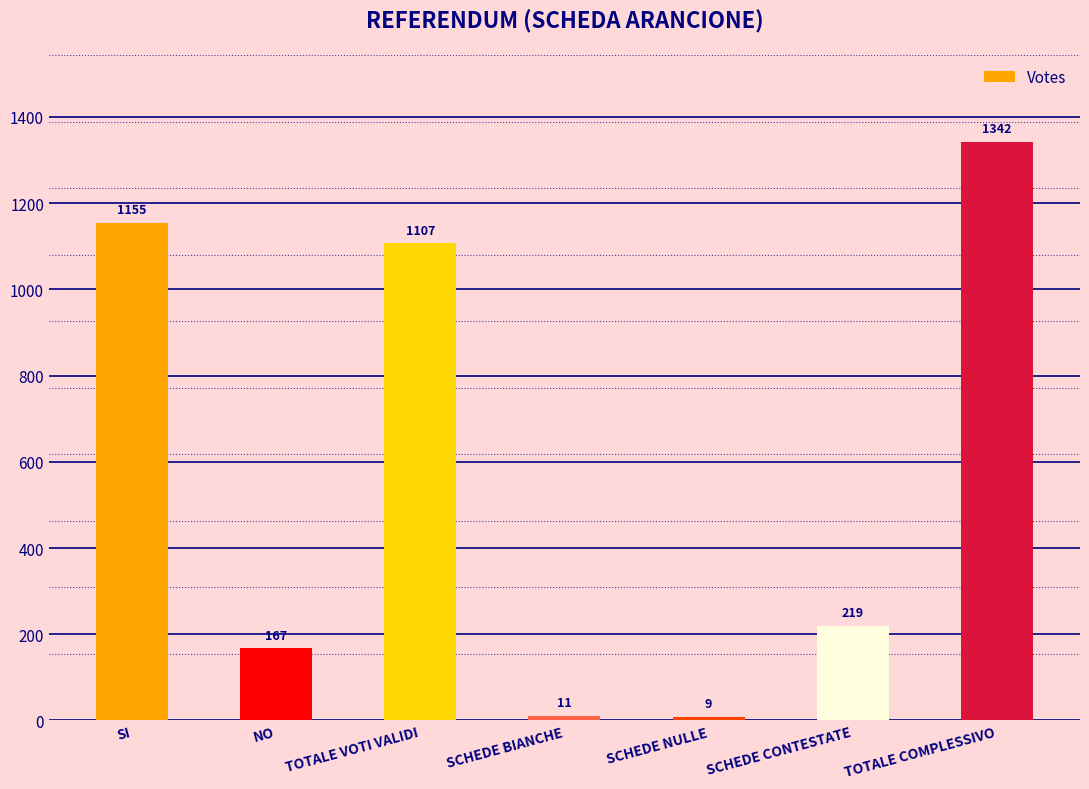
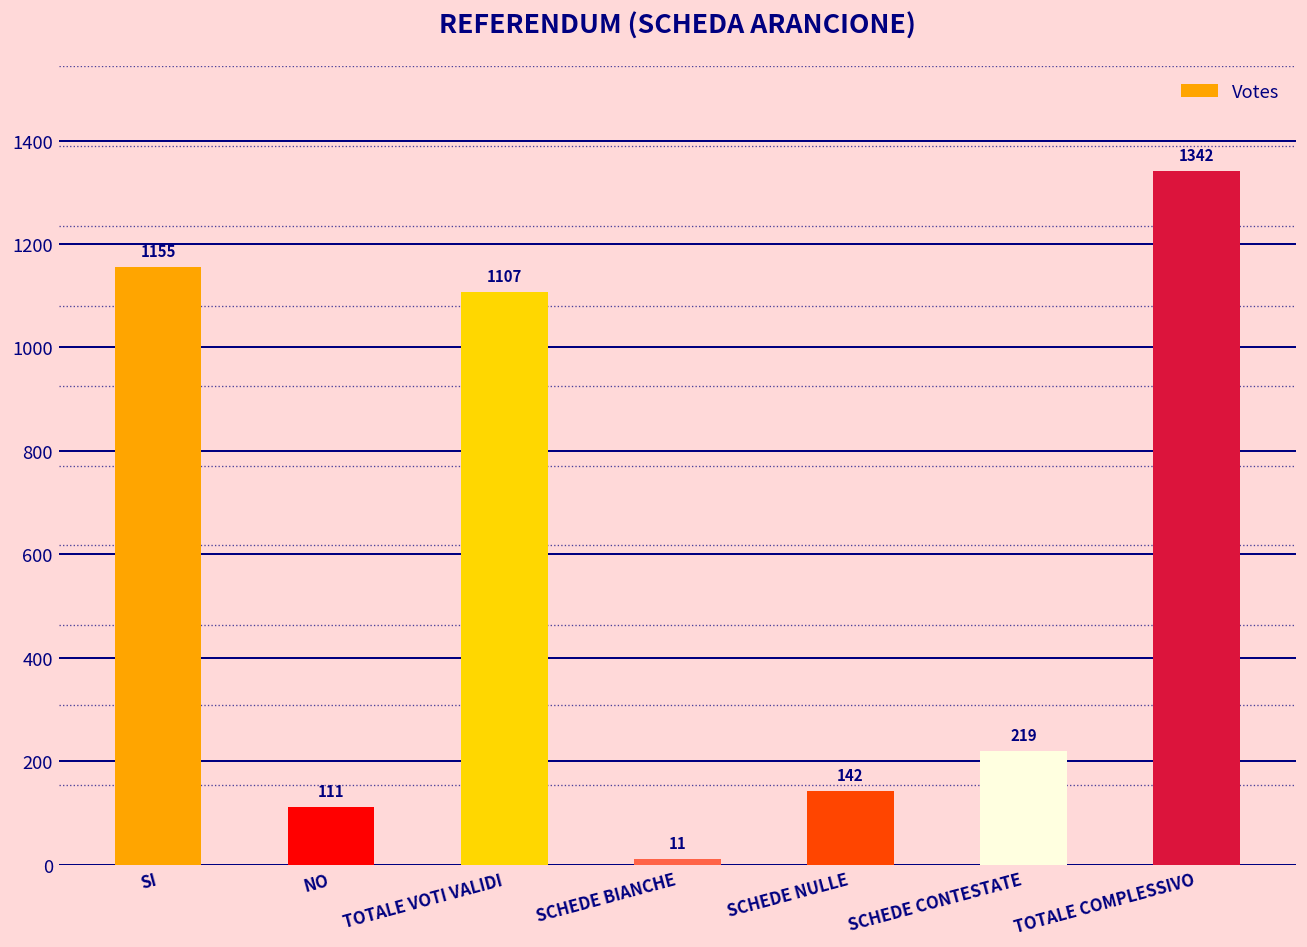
NO: 167 -> 111
SCHEDE NULLE: 9 -> 142
